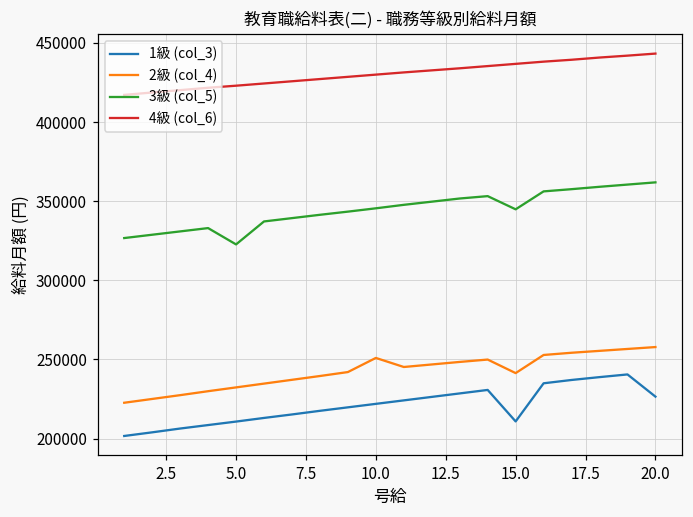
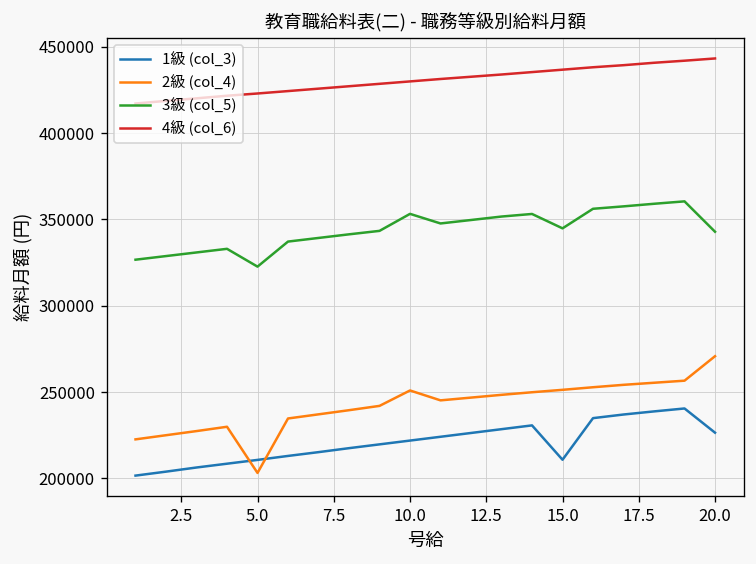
2級 (col_4), 5.0: 232000 -> 203000
3級 (col_5), 10.0: 346000 -> 353000
2級 (col_4), 15.0: 241000 -> 251000
2級 (col_4), 20.0: 258000 -> 271000
3級 (col_5), 20.0: 362000 -> 343000
